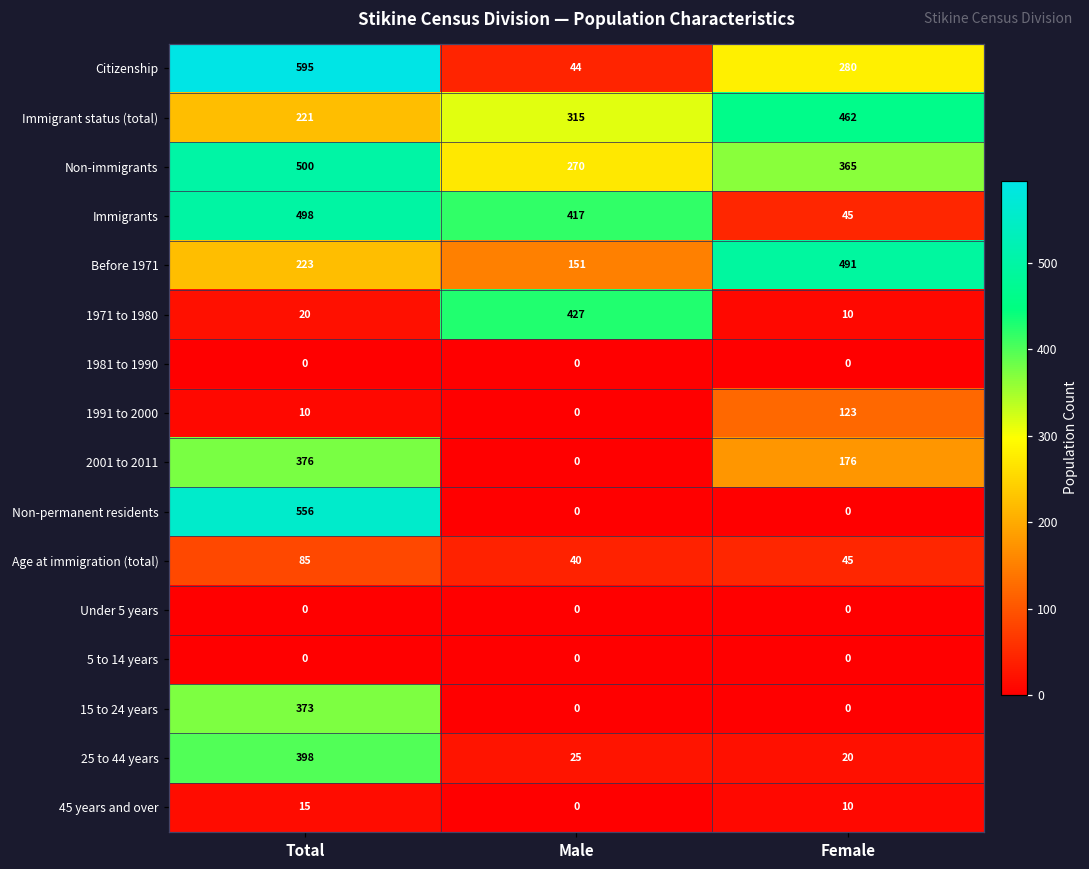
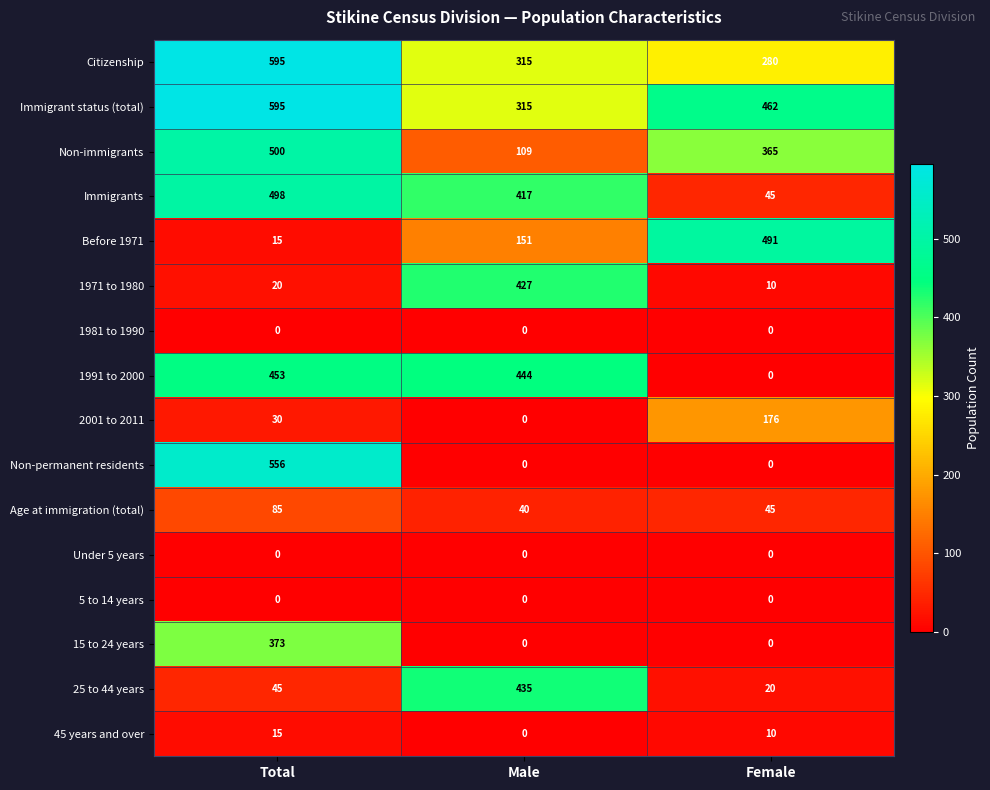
Citizenship, Male: 44 -> 315
Immigrant status (total), Total: 221 -> 595
Non-immigrants, Male: 270 -> 109
Before 1971, Total: 223 -> 15
1991 to 2000, Total: 10 -> 453
1991 to 2000, Male: 0 -> 444
1991 to 2000, Female: 123 -> 0
2001 to 2011, Total: 376 -> 30
25 to 44 years, Total: 398 -> 45
25 to 44 years, Male: 25 -> 435
